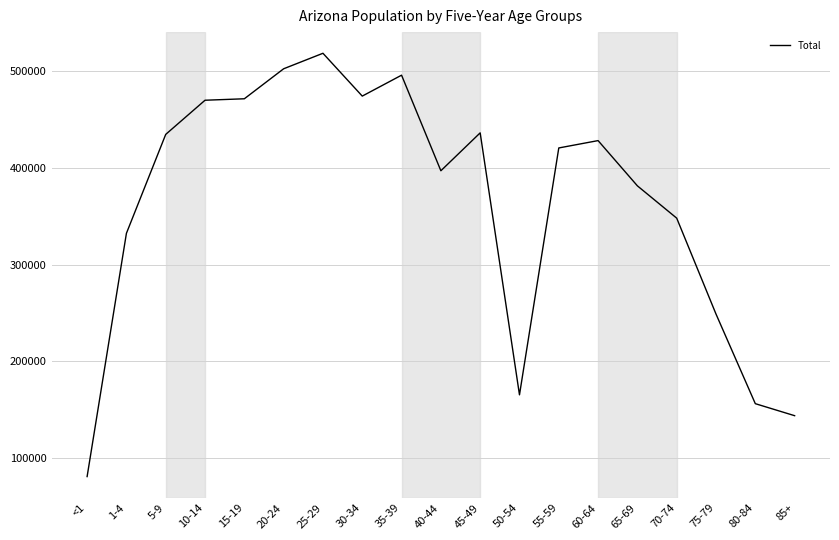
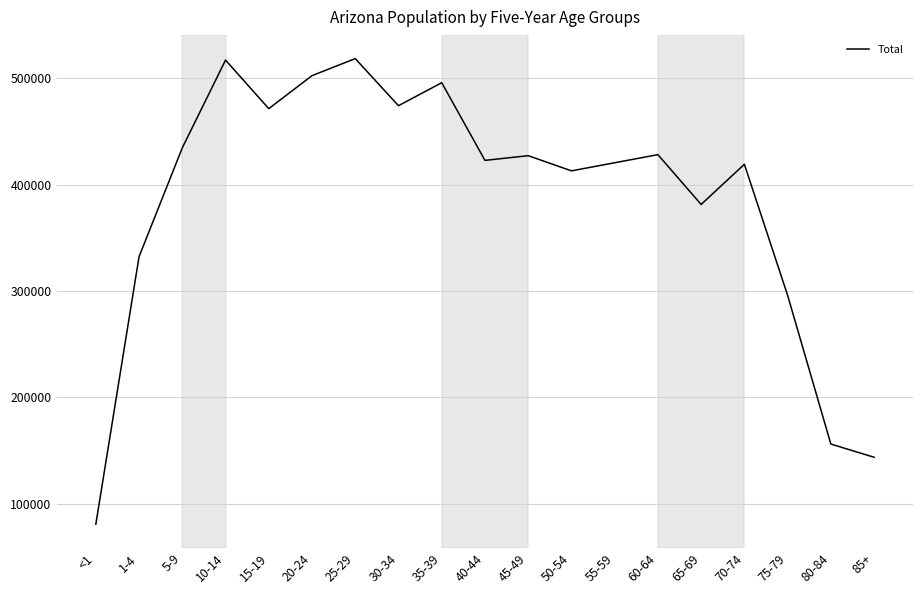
10-14: 470000 -> 520000
40-44: 400000 -> 420000
45-49: 440000 -> 430000
50-54: 170000 -> 410000
70-74: 350000 -> 420000
75-79: 250000 -> 300000
